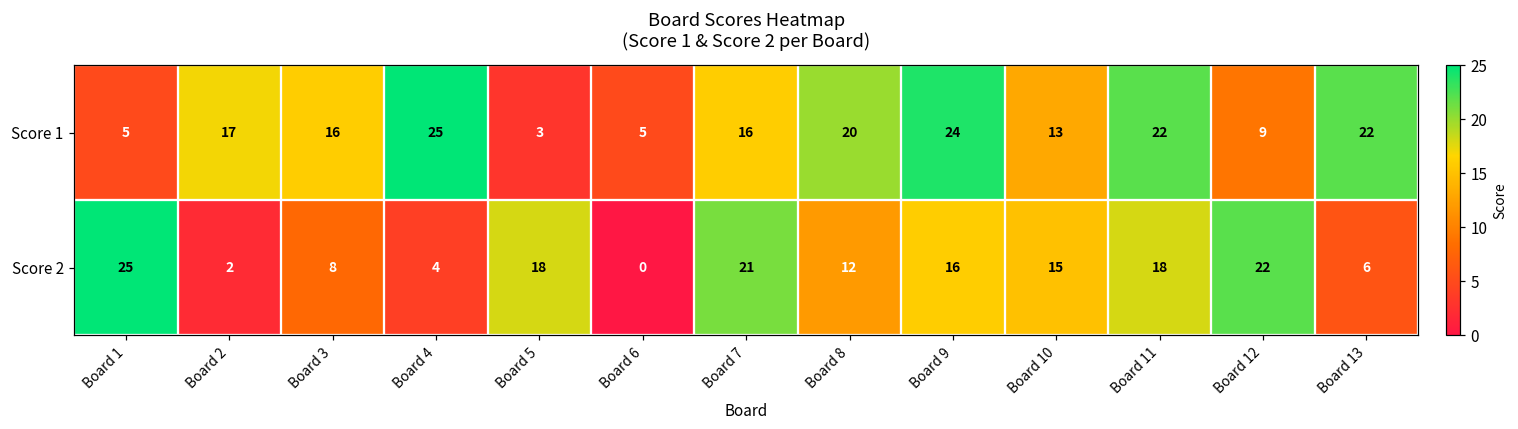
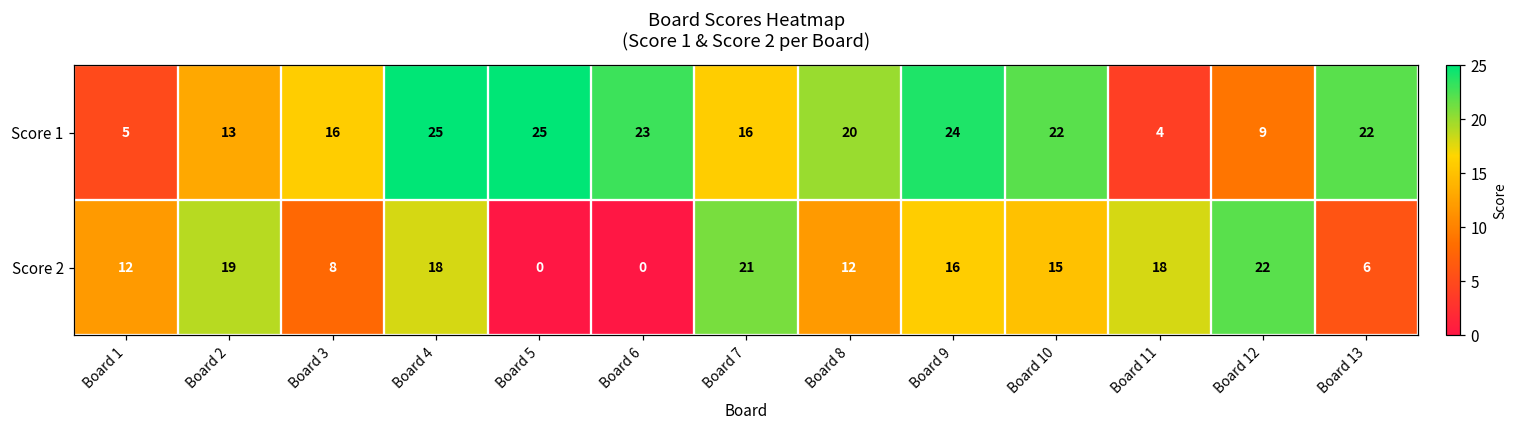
Score 1, Board 2: 17 -> 13
Score 1, Board 5: 3 -> 25
Score 1, Board 6: 5 -> 23
Score 1, Board 10: 13 -> 22
Score 1, Board 11: 22 -> 4
Score 2, Board 1: 25 -> 12
Score 2, Board 2: 2 -> 19
Score 2, Board 4: 4 -> 18
Score 2, Board 5: 18 -> 0
